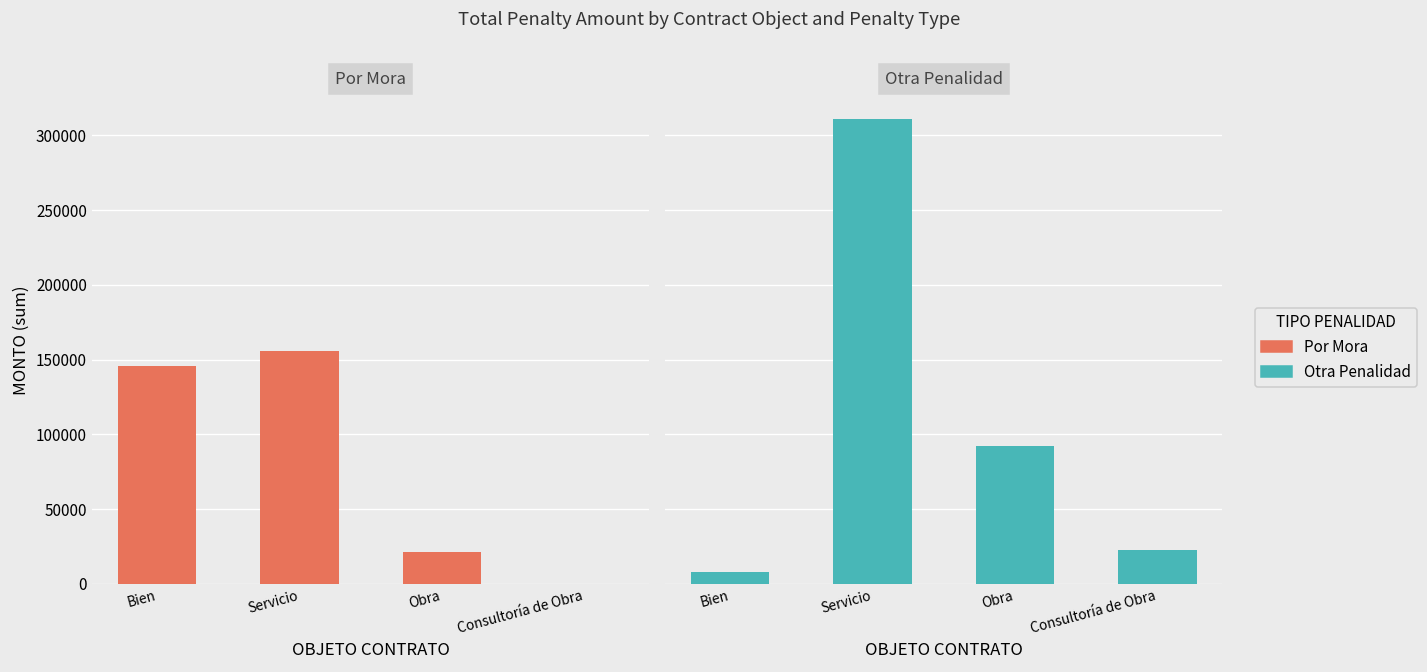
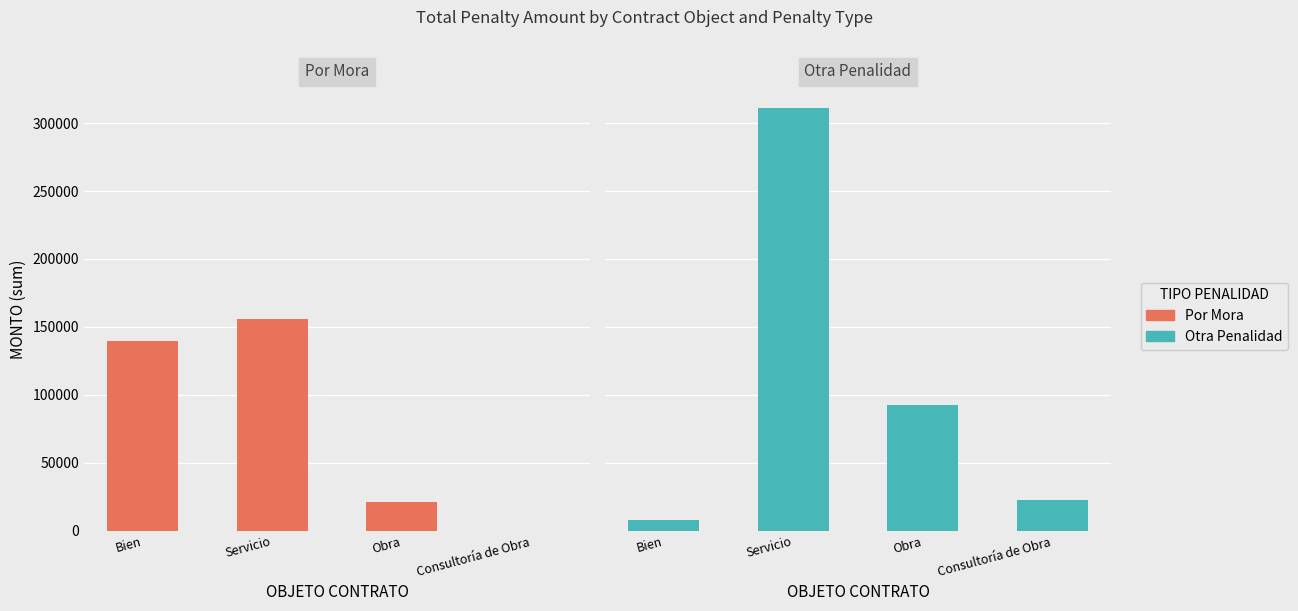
Por Mora, Bien: 146000 -> 140000
